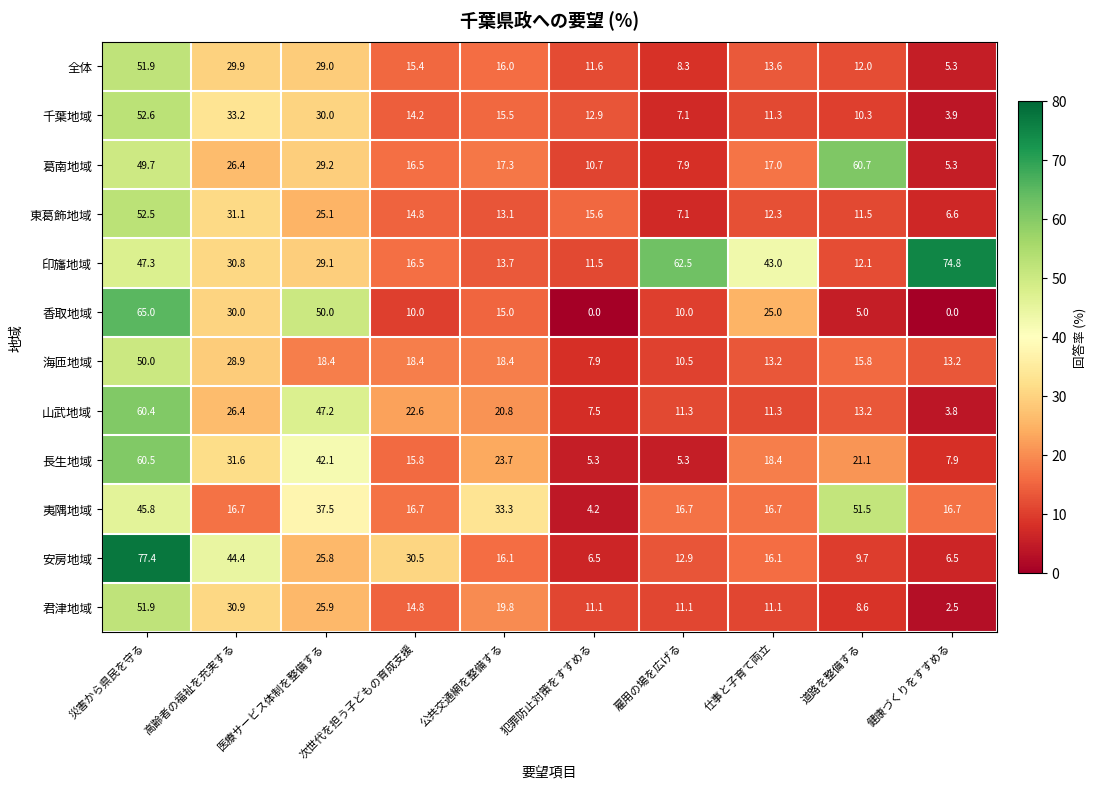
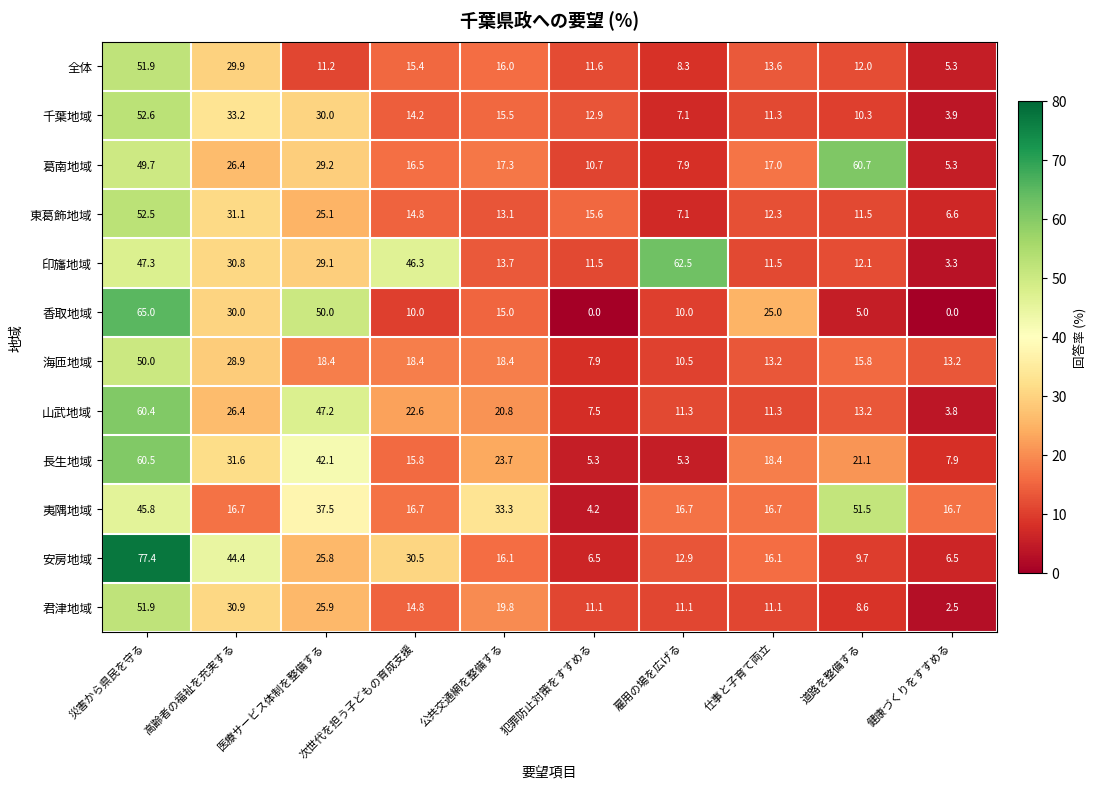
全体, 医療サービス体制を整備する: 29.0 -> 11.2
印旛地域, 次世代を担う子どもの育成支援: 16.5 -> 46.3
印旛地域, 仕事と子育て両立: 43.0 -> 11.5
印旛地域, 健康づくりをすすめる: 74.8 -> 3.3
